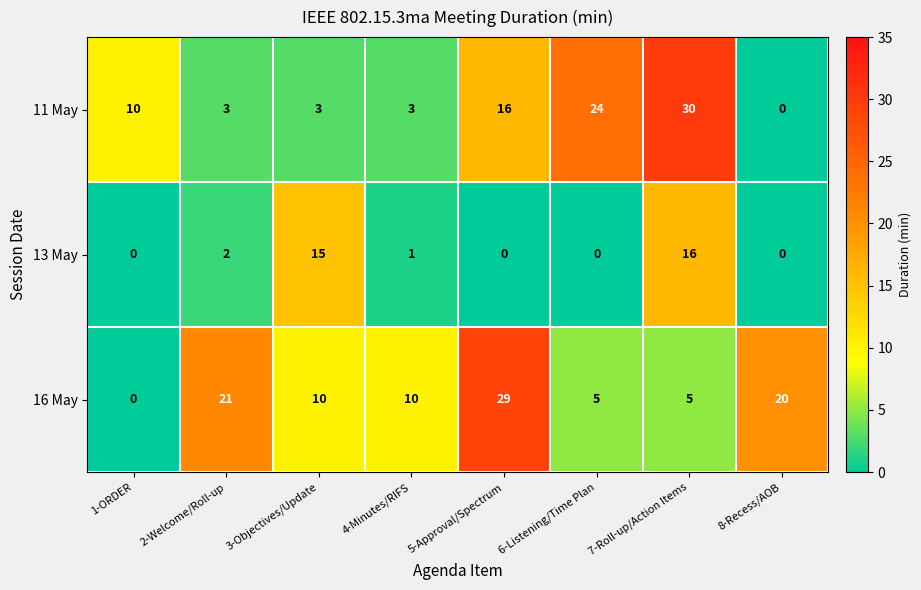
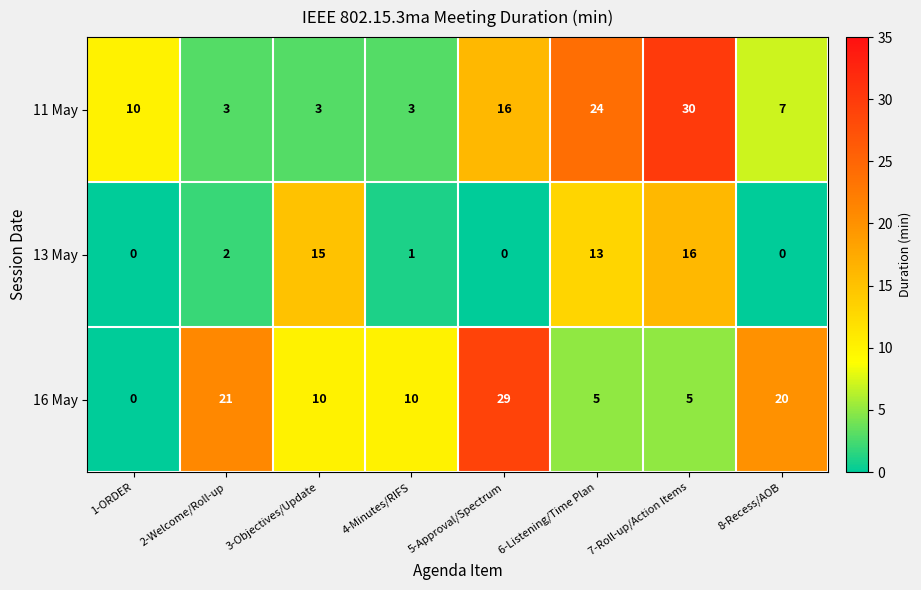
11 May, 8-Recess/AOB: 0 -> 7
13 May, 6-Listening/Time Plan: 0 -> 13
